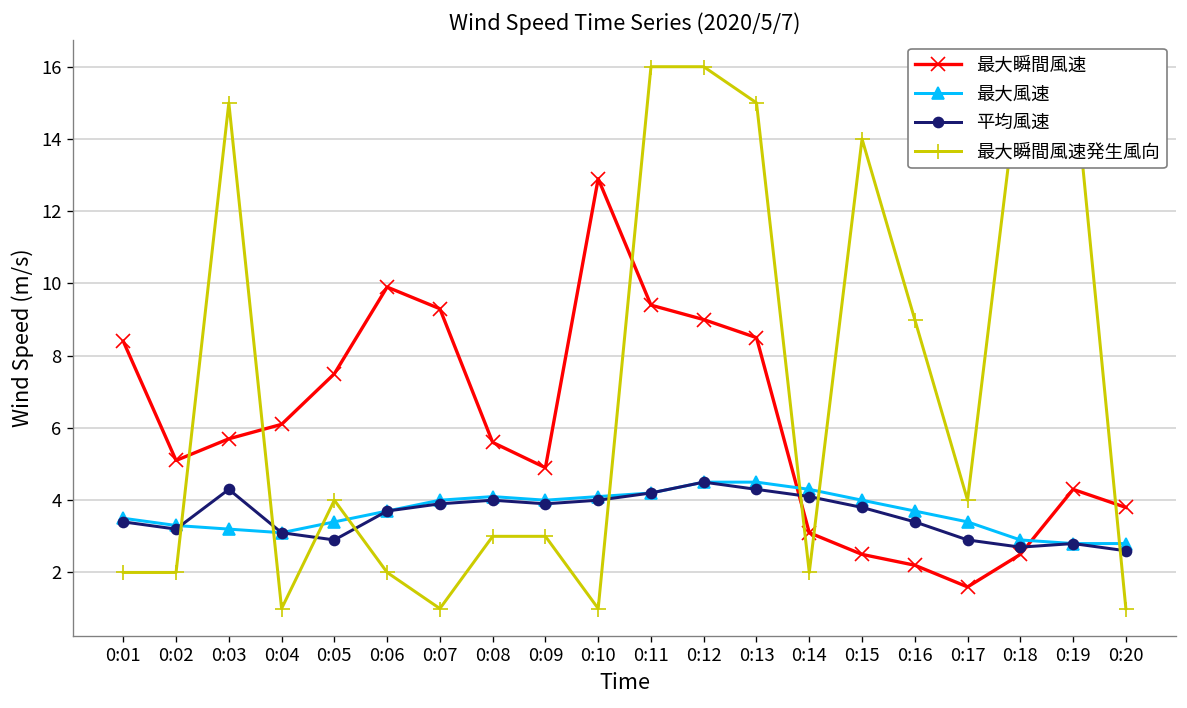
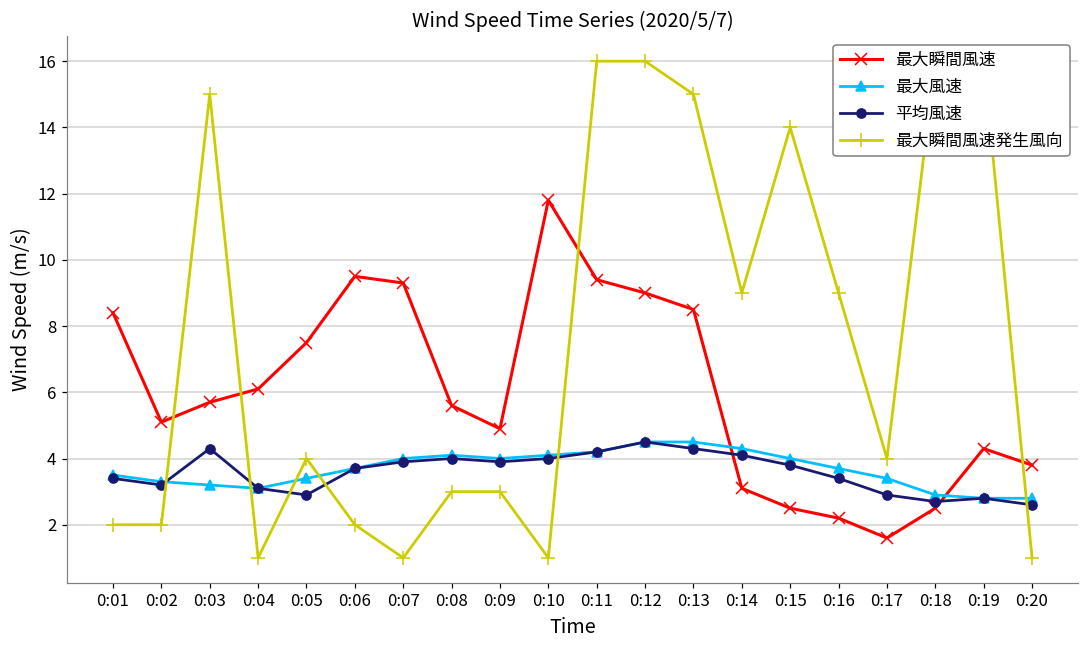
最大瞬間風速, 0:06: 9.9 -> 9.5
最大瞬間風速, 0:10: 12.9 -> 11.8
最大瞬間風速発生風向, 0:14: 2 -> 9
